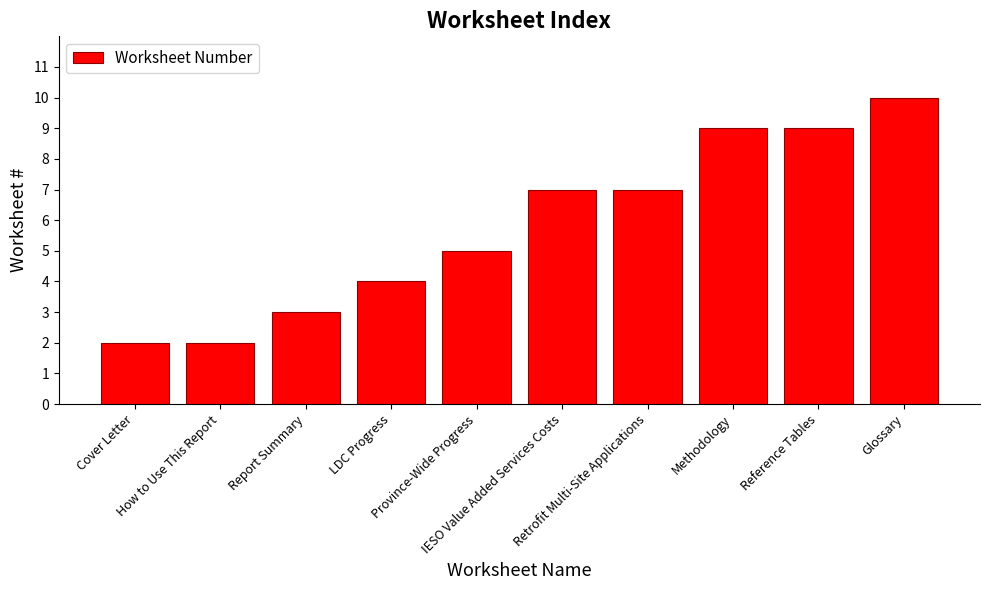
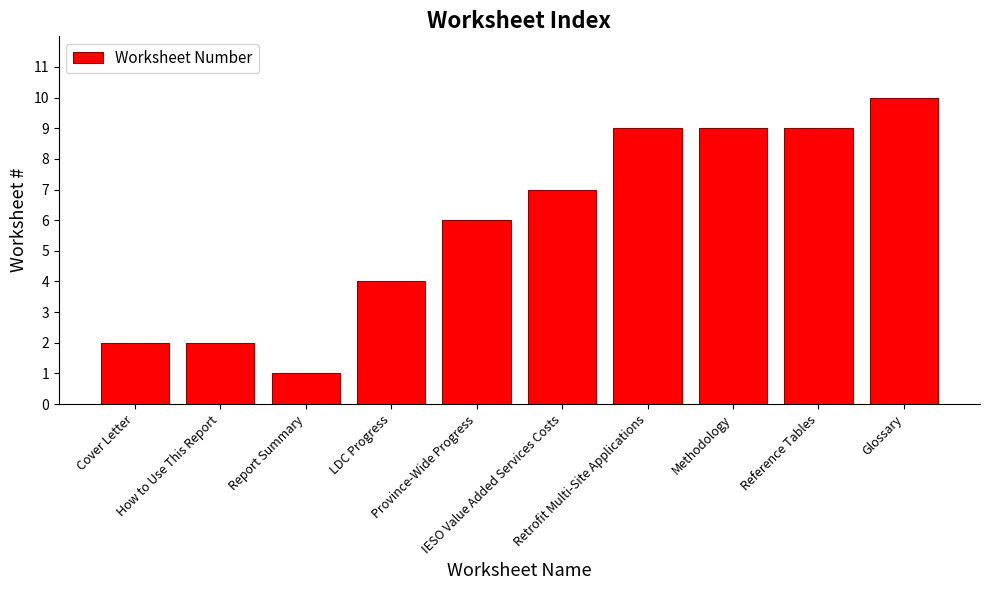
Report Summary: 3 -> 1
Province-Wide Progress: 5 -> 6
Retrofit Multi-Site Applications: 7 -> 9
